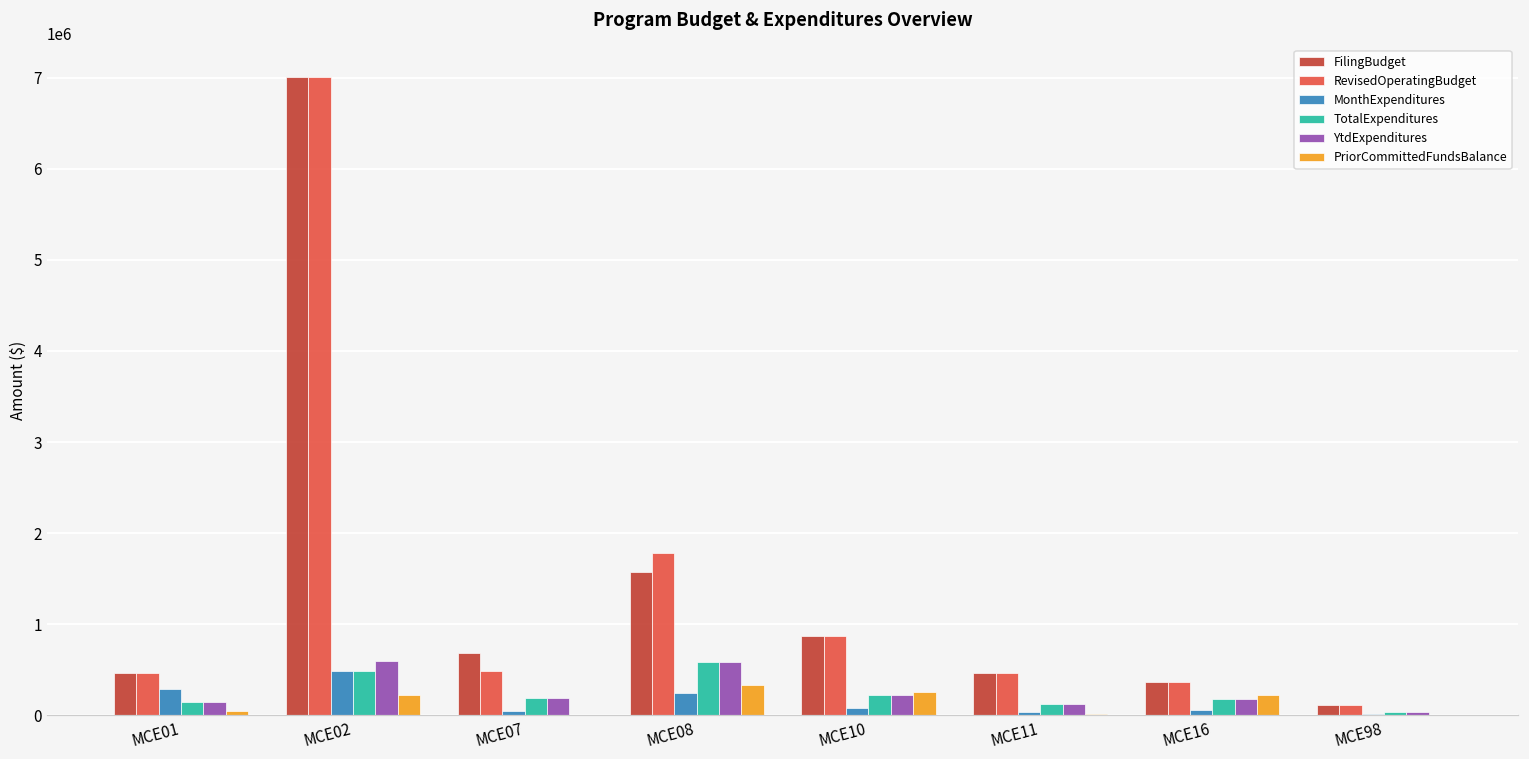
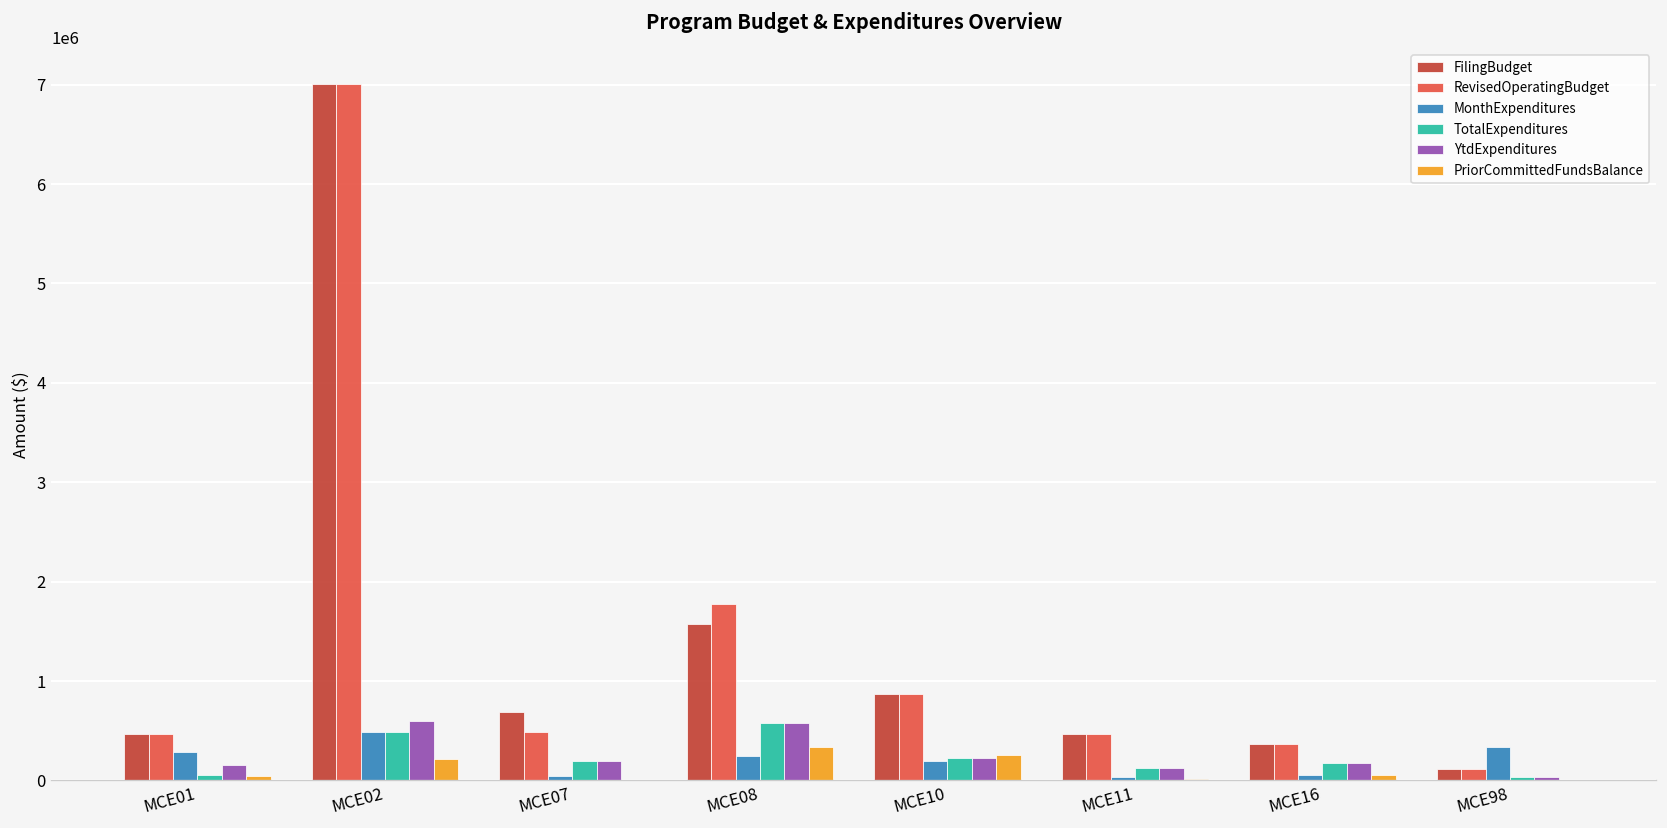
TotalExpenditures, MCE01: 200000 -> 100000
MonthExpenditures, MCE10: 100000 -> 200000
PriorCommittedFundsBalance, MCE16: 200000 -> 100000
MonthExpenditures, MCE98: 0 -> 300000
